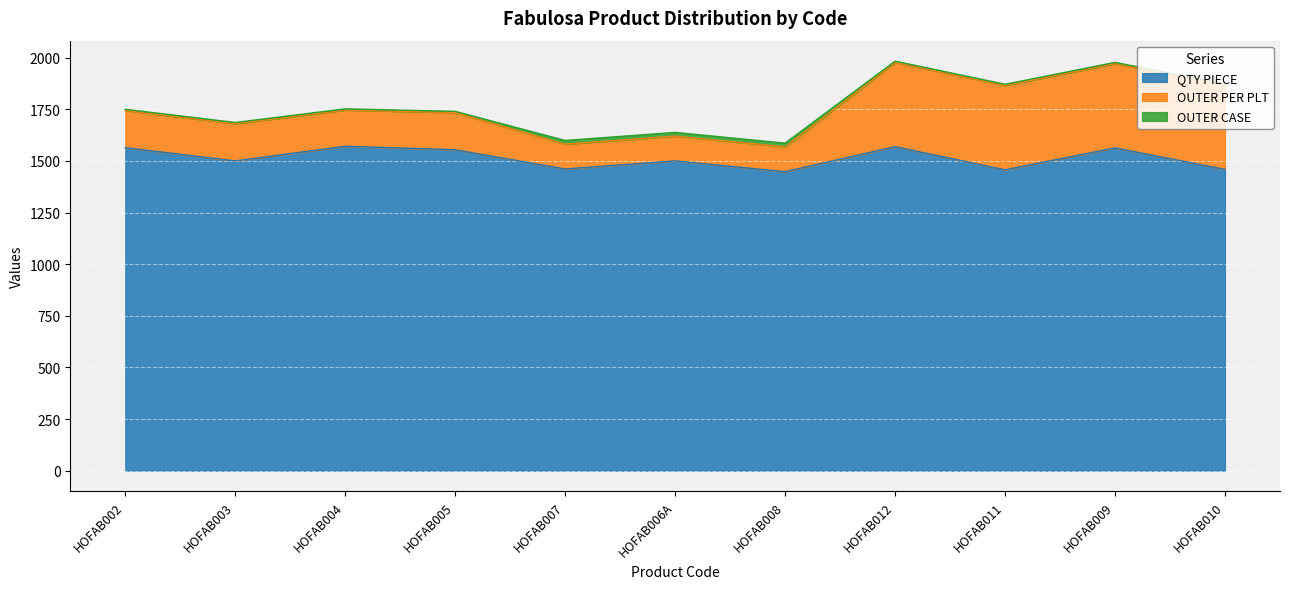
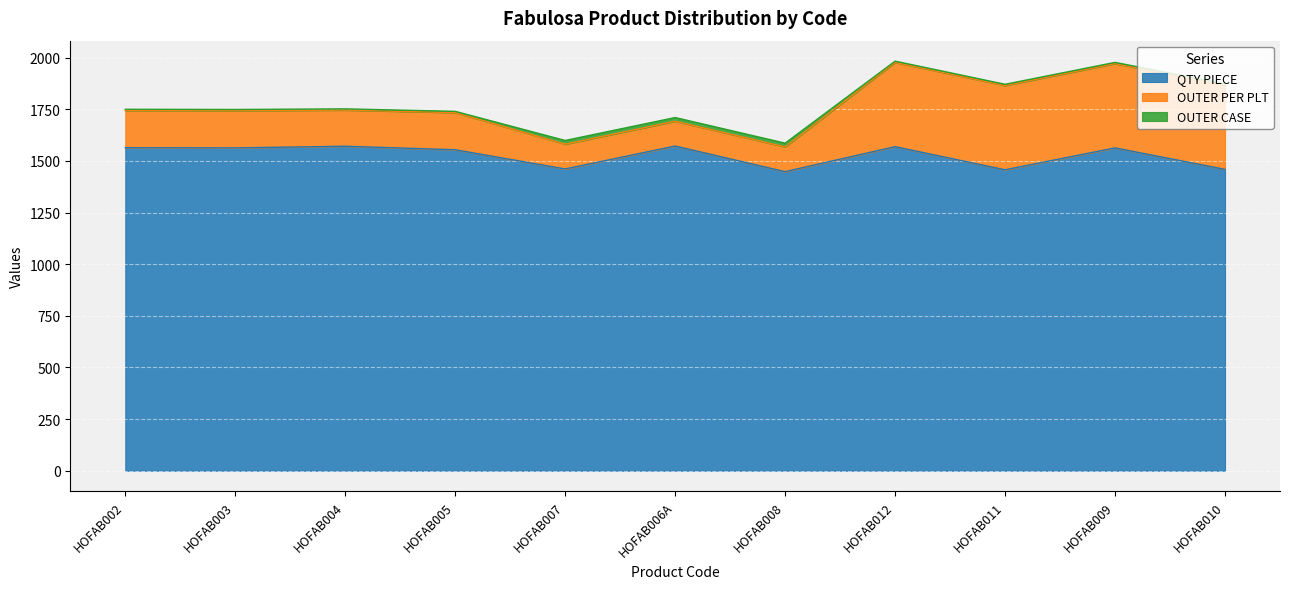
QTY PIECE, HOFAB003: 1500 -> 1560
QTY PIECE, HOFAB006A: 1500 -> 1570
